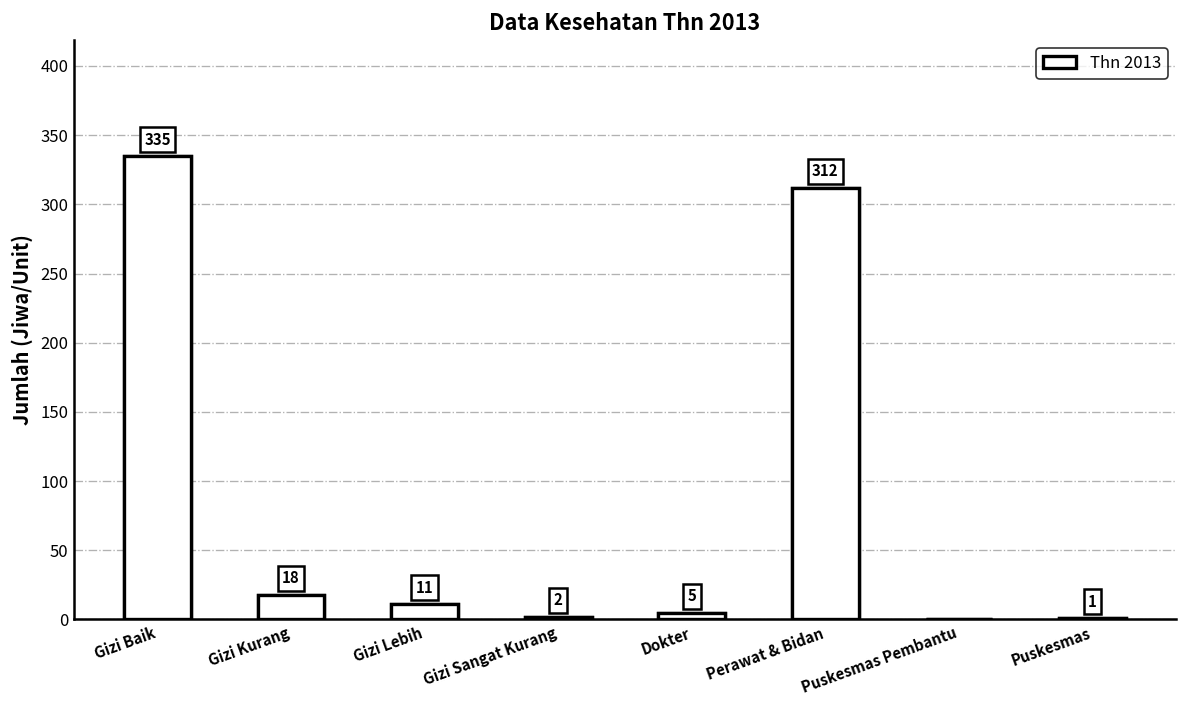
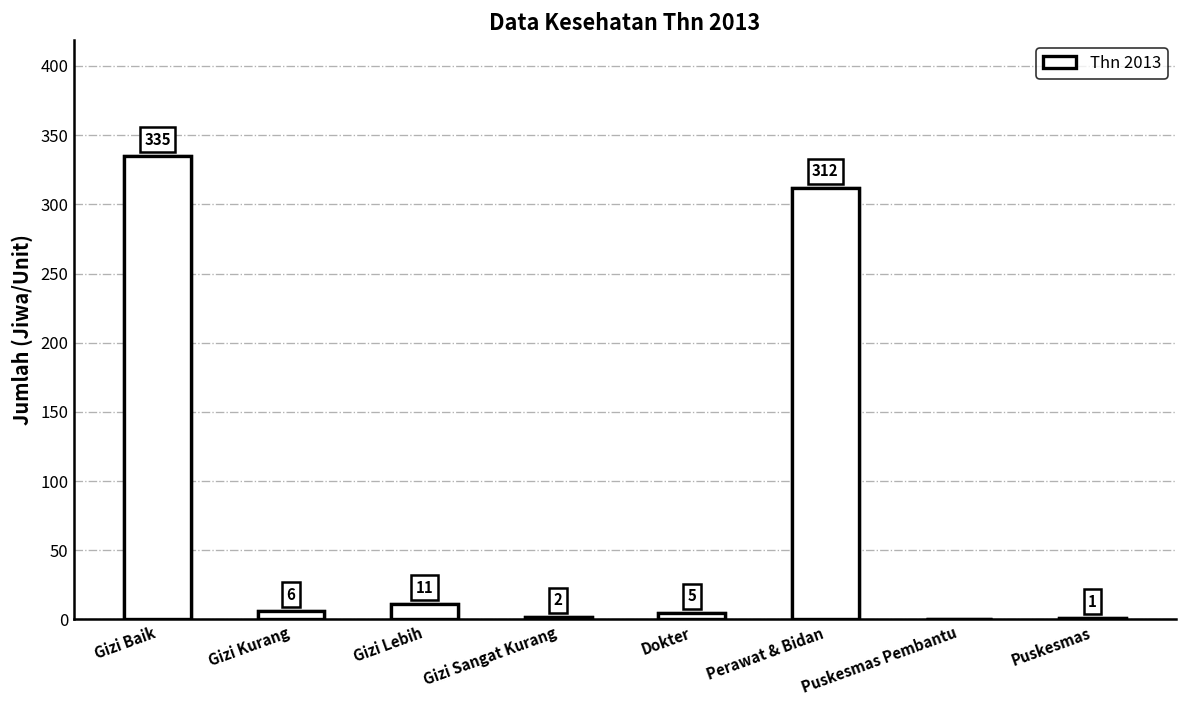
Gizi Kurang: 18 -> 6
